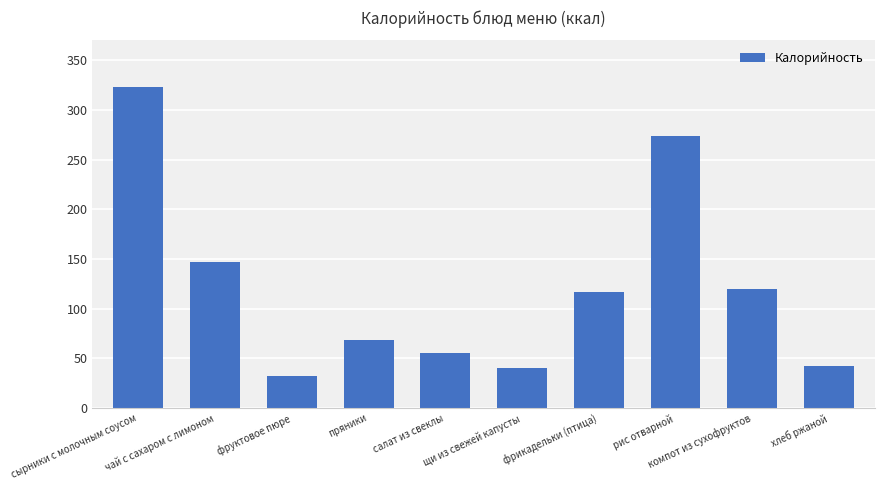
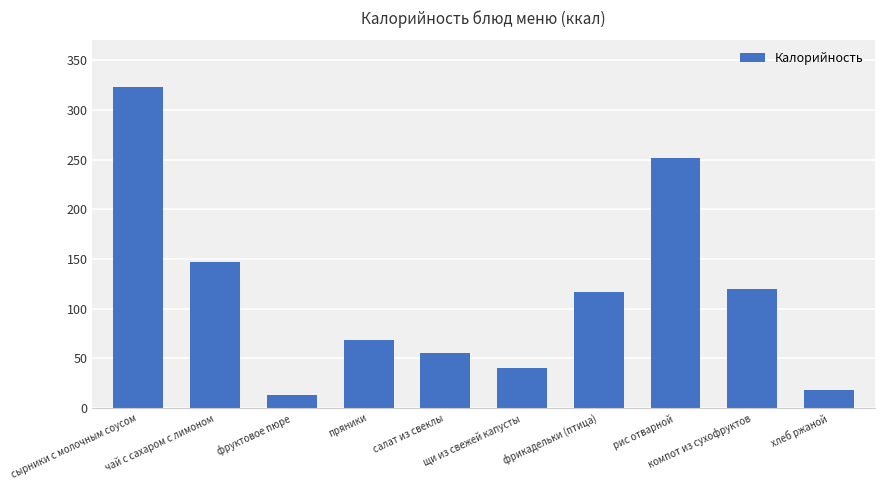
фруктовое пюре: 30 -> 10
рис отварной: 270 -> 250
хлеб ржаной: 40 -> 20
